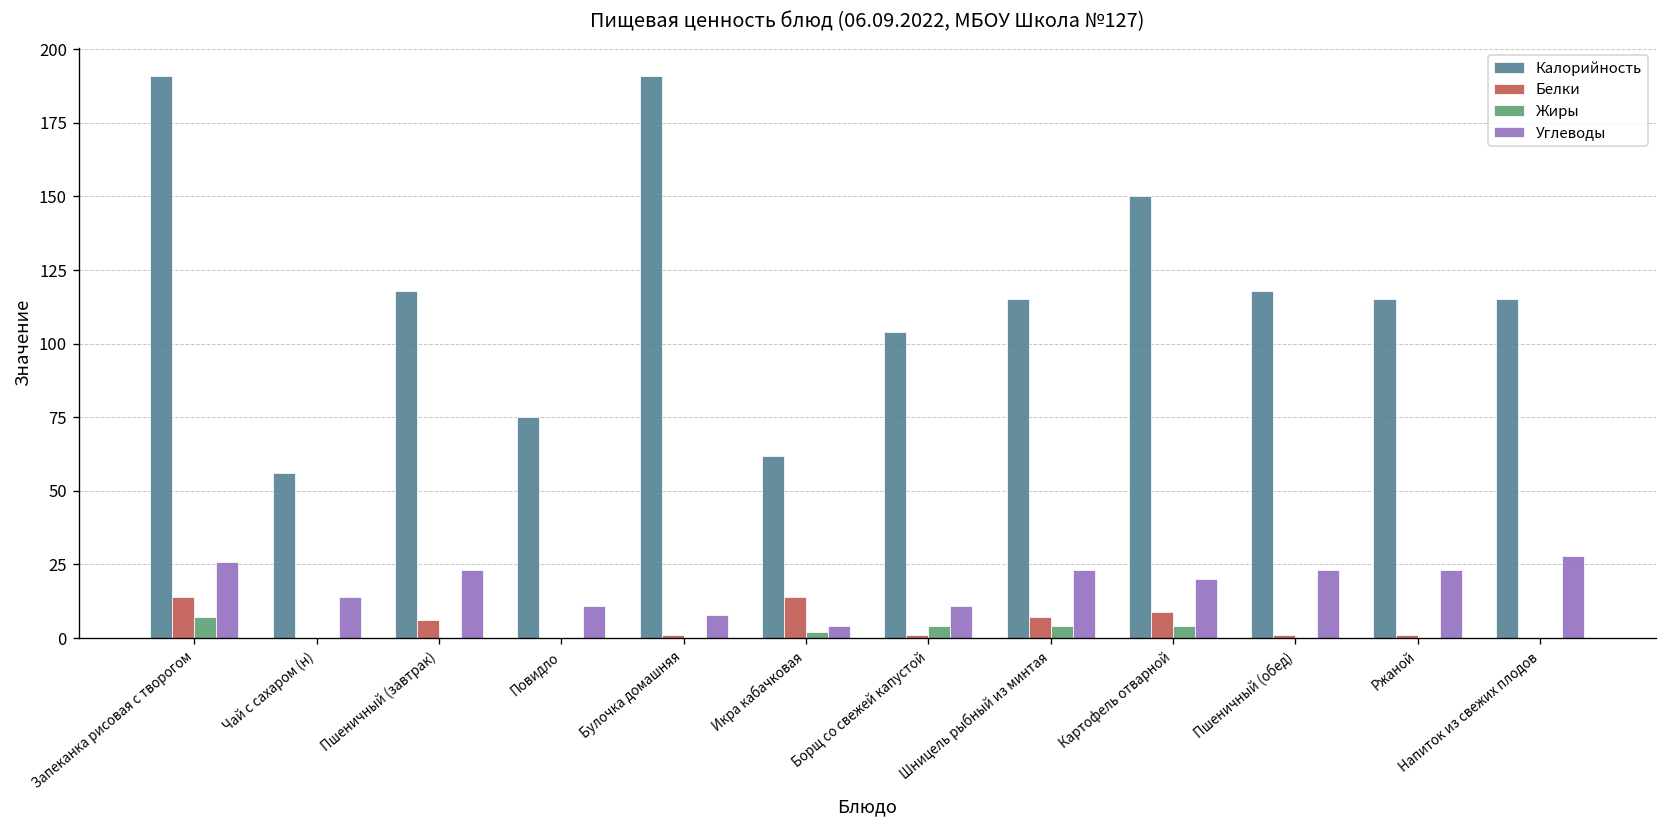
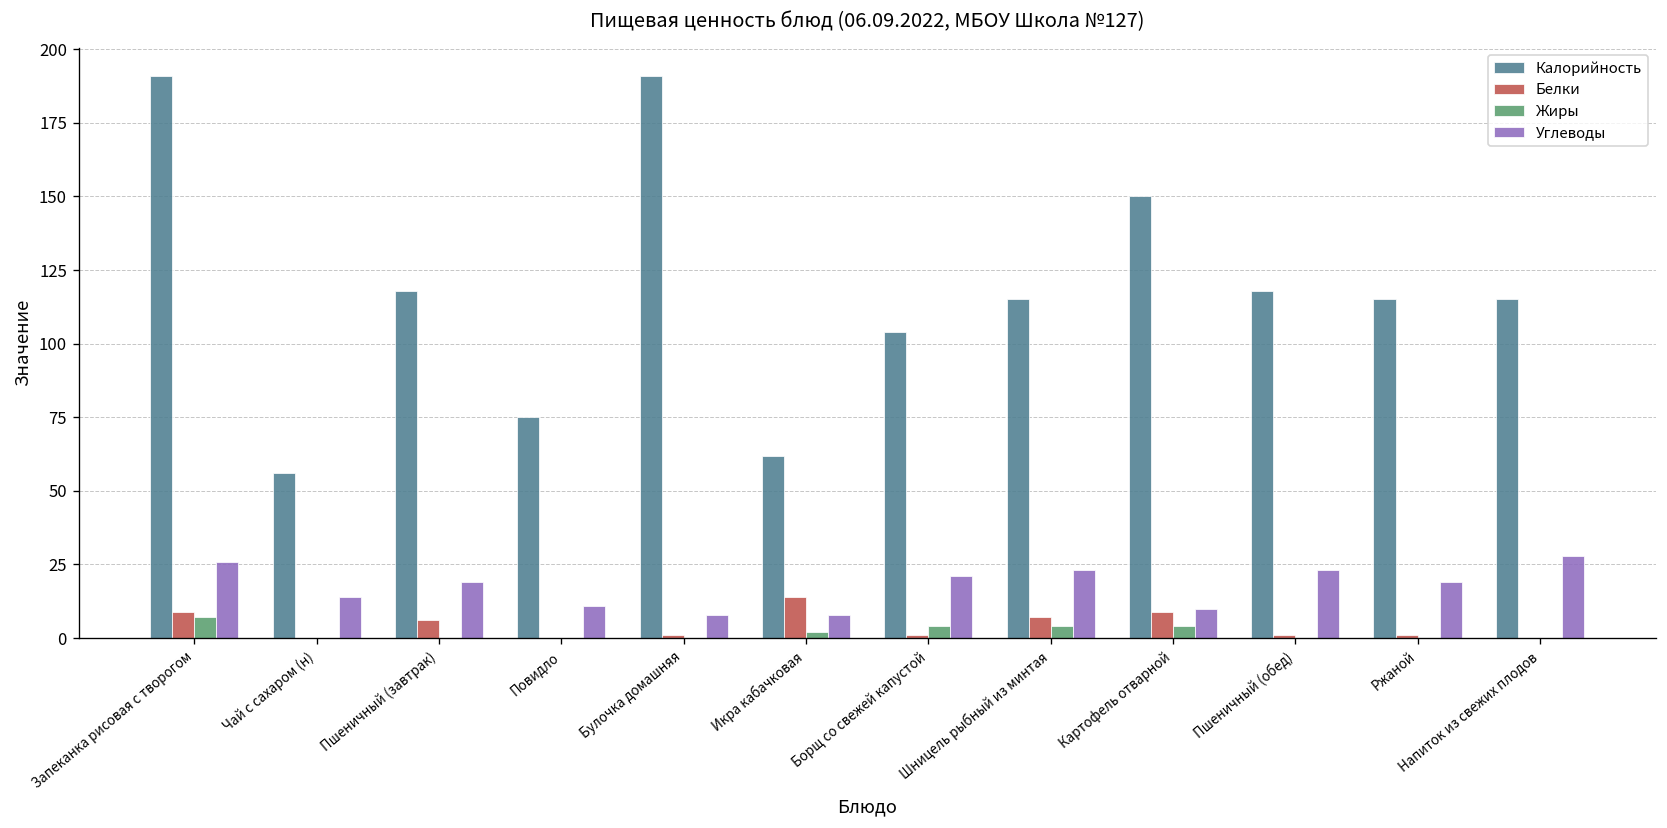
Белки, Запеканка рисовая с творогом: 14 -> 9
Углеводы, Пшеничный (завтрак): 23 -> 19
Углеводы, Икра кабачковая: 4 -> 8
Углеводы, Борщ со свежей капустой: 11 -> 21
Углеводы, Картофель отварной: 20 -> 10
Углеводы, Ржаной: 23 -> 19
